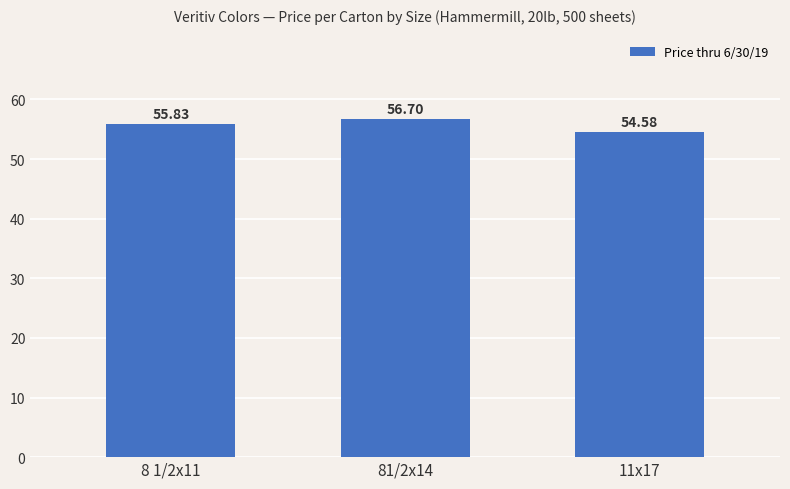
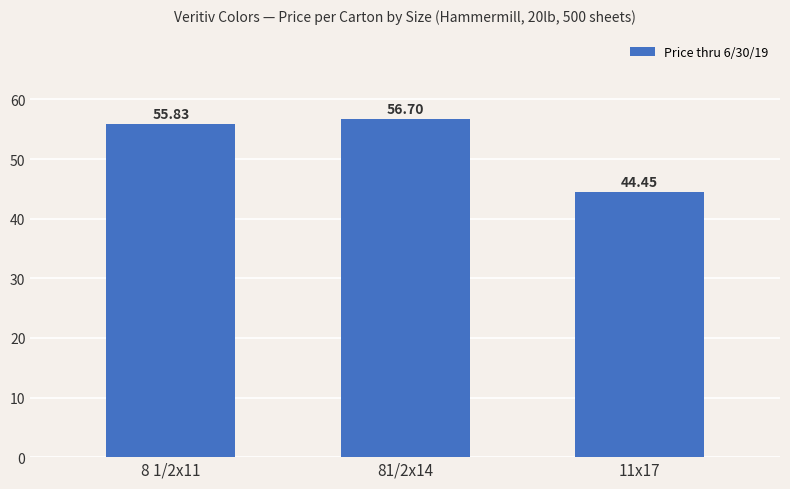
11x17: 54.58 -> 44.45
